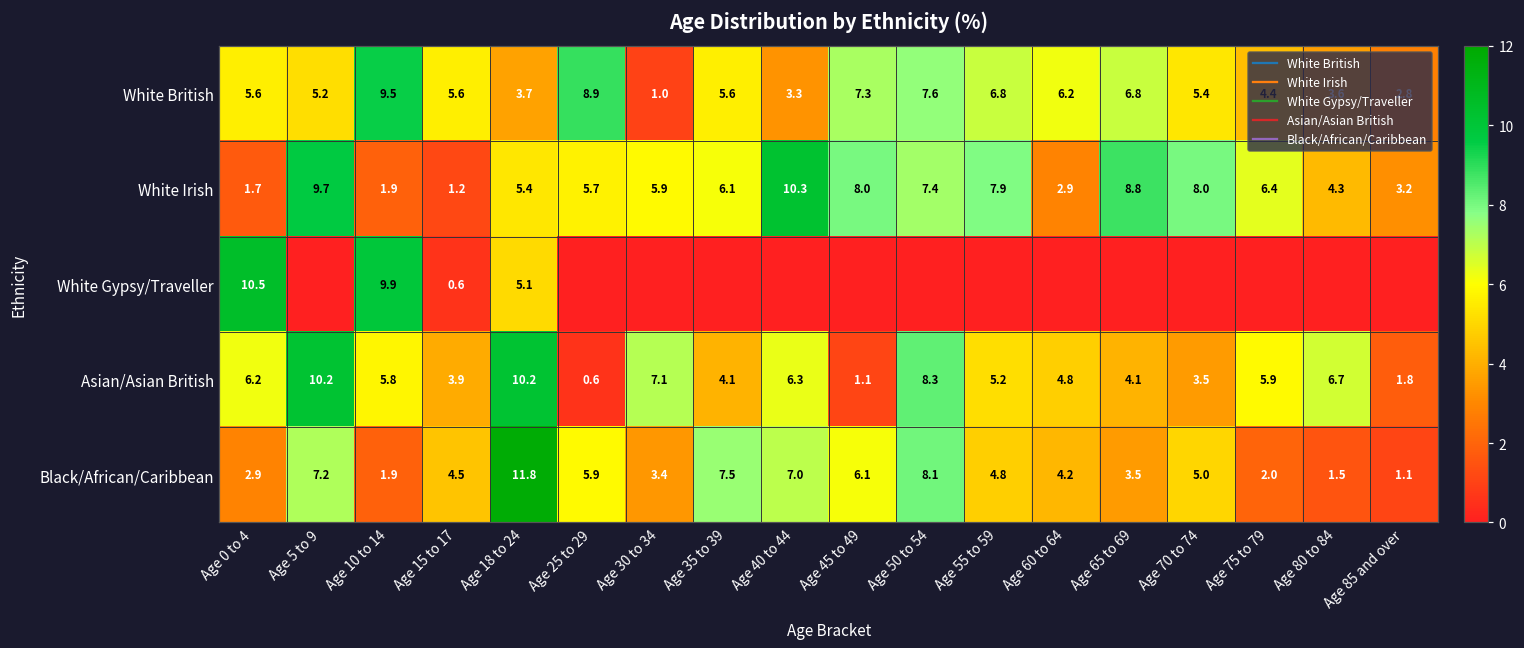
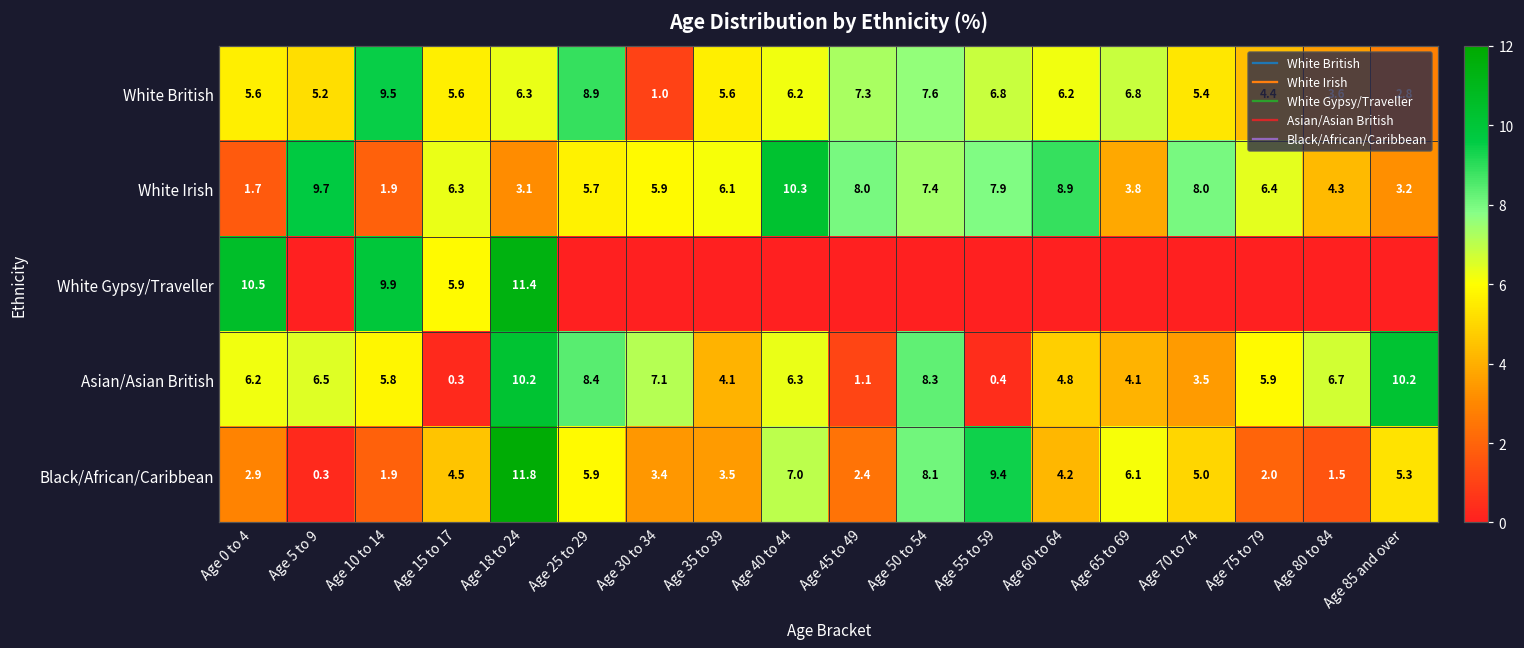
White British, Age 18 to 24: 3.7 -> 6.3
White British, Age 40 to 44: 3.3 -> 6.2
White Irish, Age 15 to 17: 1.2 -> 6.3
White Irish, Age 18 to 24: 5.4 -> 3.1
White Irish, Age 60 to 64: 2.9 -> 8.9
White Irish, Age 65 to 69: 8.8 -> 3.8
White Gypsy/Traveller, Age 15 to 17: 0.6 -> 5.9
White Gypsy/Traveller, Age 18 to 24: 5.1 -> 11.4
Asian/Asian British, Age 5 to 9: 10.2 -> 6.5
Asian/Asian British, Age 15 to 17: 3.9 -> 0.3
Asian/Asian British, Age 25 to 29: 0.6 -> 8.4
Asian/Asian British, Age 55 to 59: 5.2 -> 0.4
Asian/Asian British, Age 85 and over: 1.8 -> 10.2
Black/African/Caribbean, Age 5 to 9: 7.2 -> 0.3
Black/African/Caribbean, Age 35 to 39: 7.5 -> 3.5
Black/African/Caribbean, Age 45 to 49: 6.1 -> 2.4
Black/African/Caribbean, Age 55 to 59: 4.8 -> 9.4
Black/African/Caribbean, Age 65 to 69: 3.5 -> 6.1
Black/African/Caribbean, Age 85 and over: 1.1 -> 5.3
